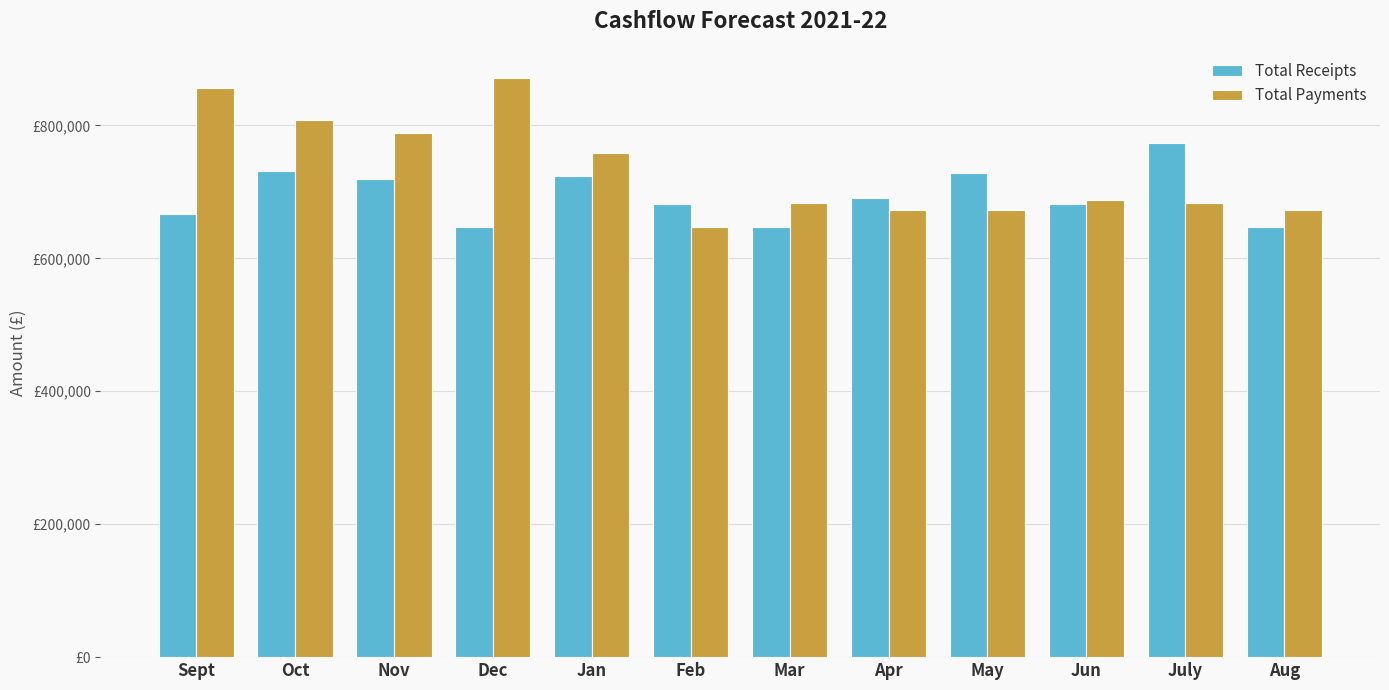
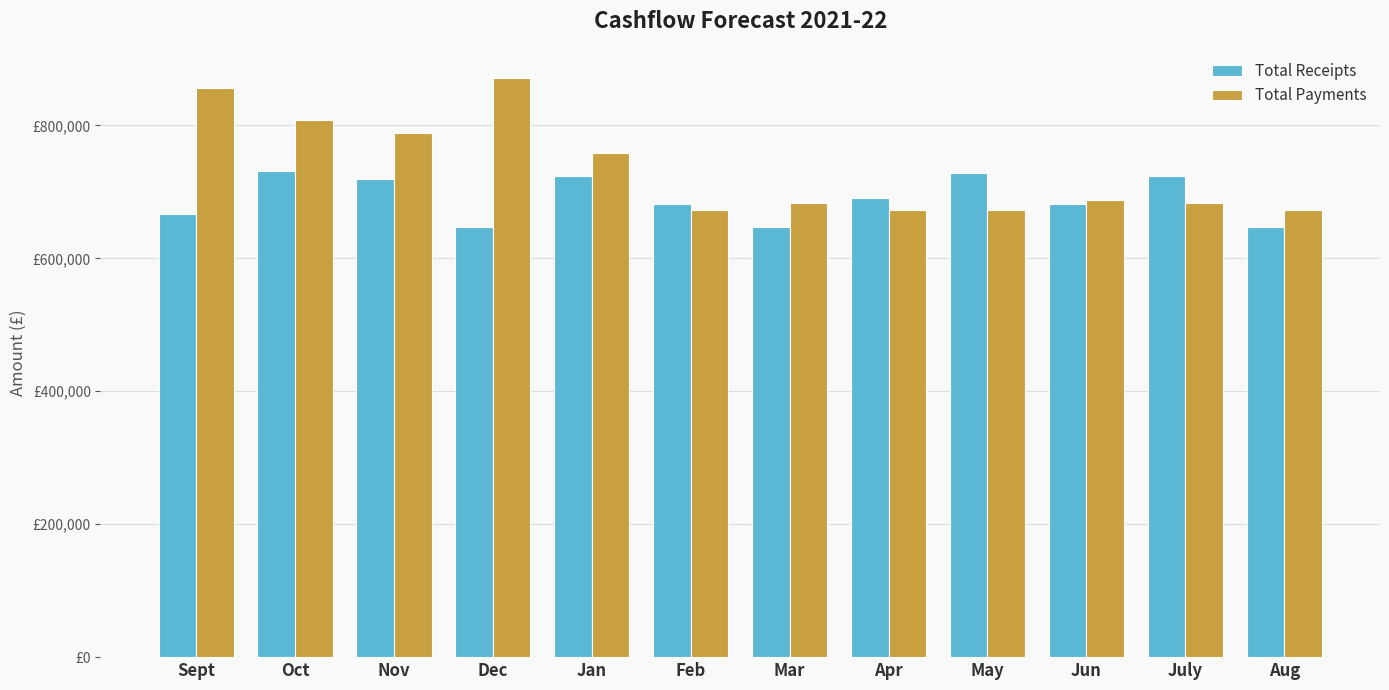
Total Payments, Feb: £650,000 -> £670,000
Total Receipts, July: £770,000 -> £720,000
